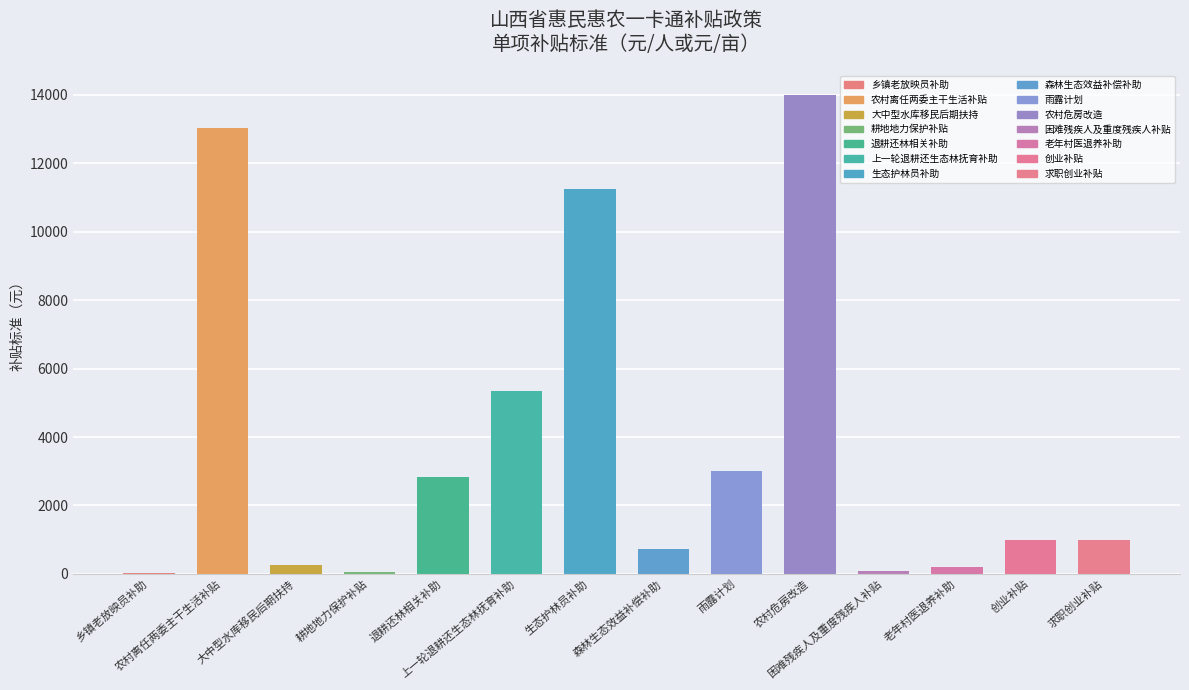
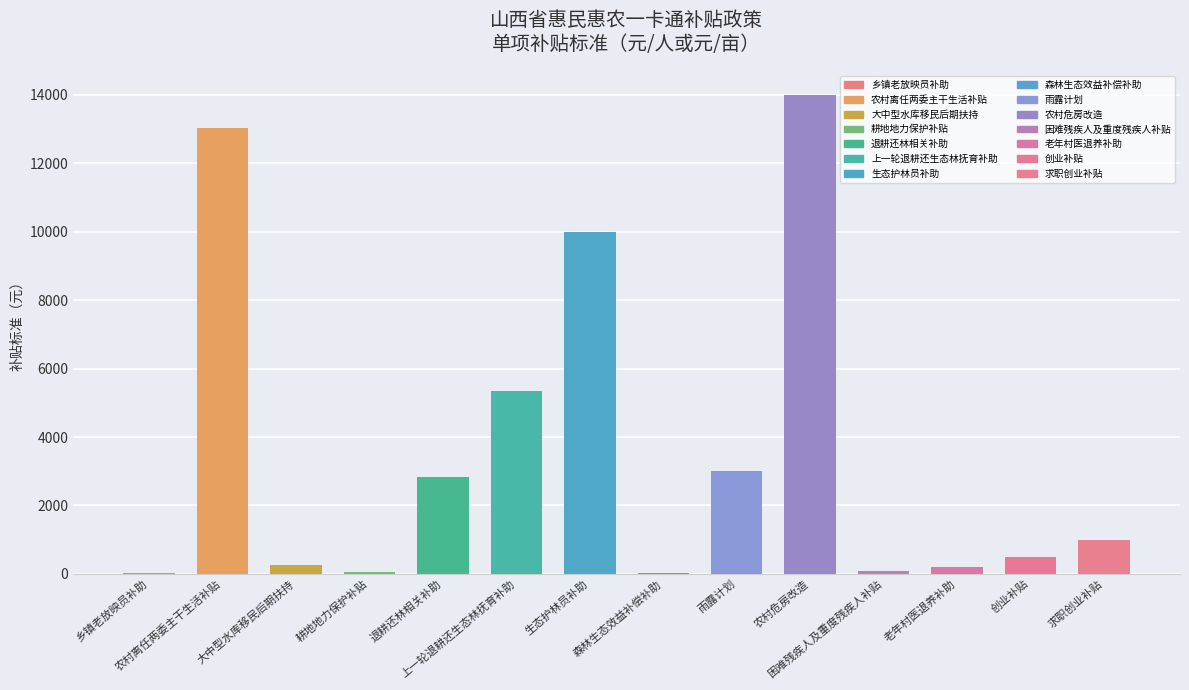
生态护林员补助: 11300 -> 10000
森林生态效益补偿补助: 700 -> 0
创业补贴: 1000 -> 500
